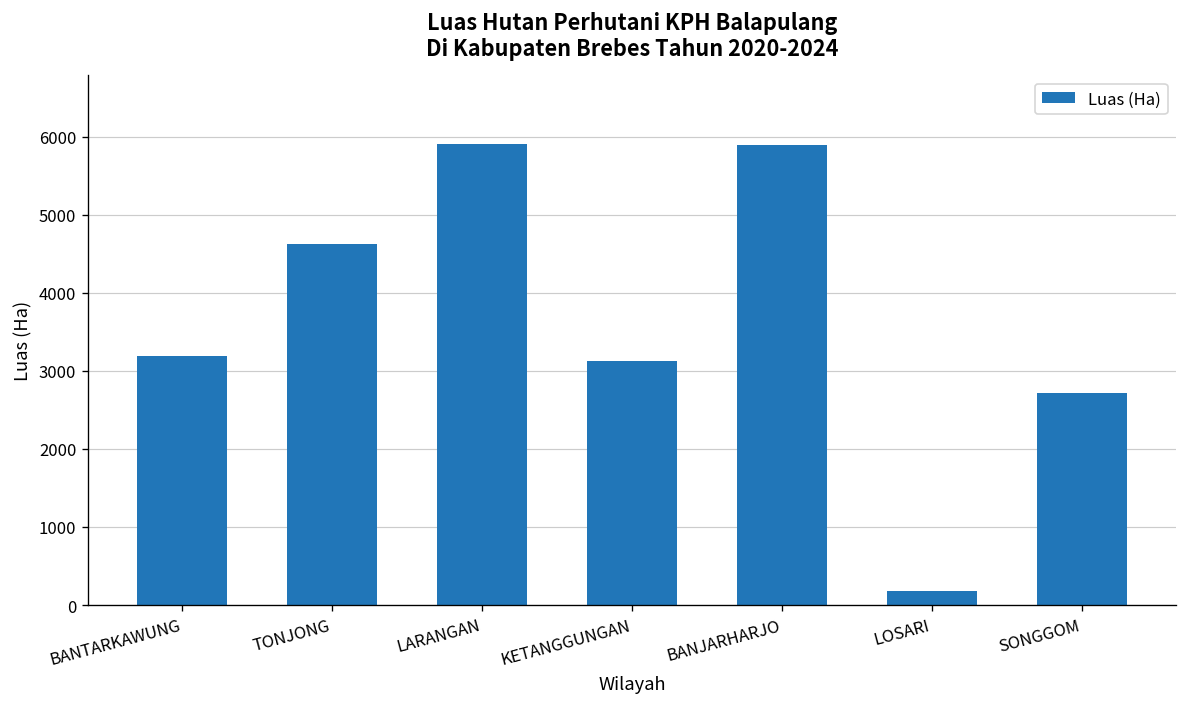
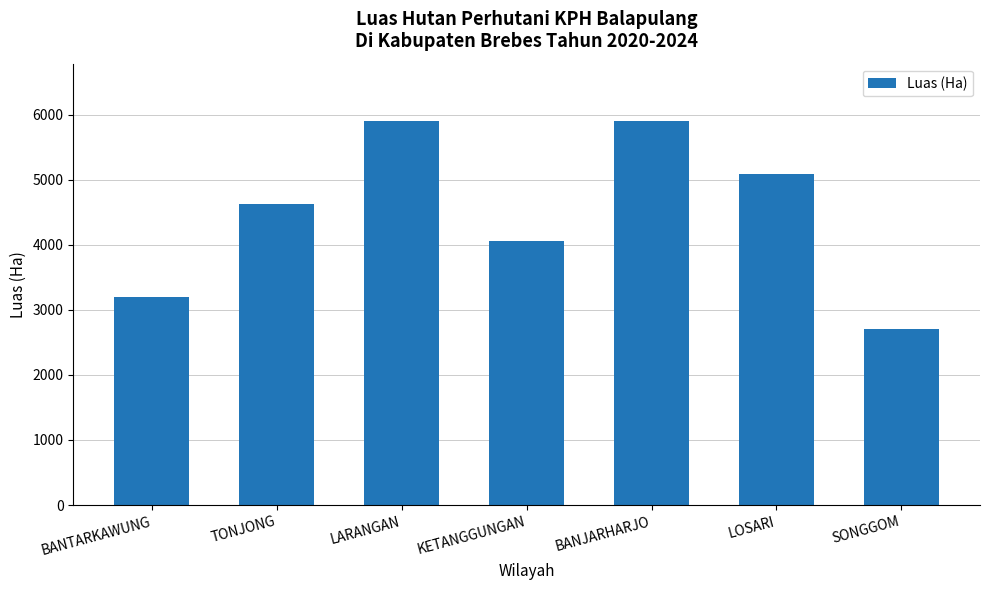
KETANGGUNGAN: 3100 -> 4100
LOSARI: 200 -> 5100
